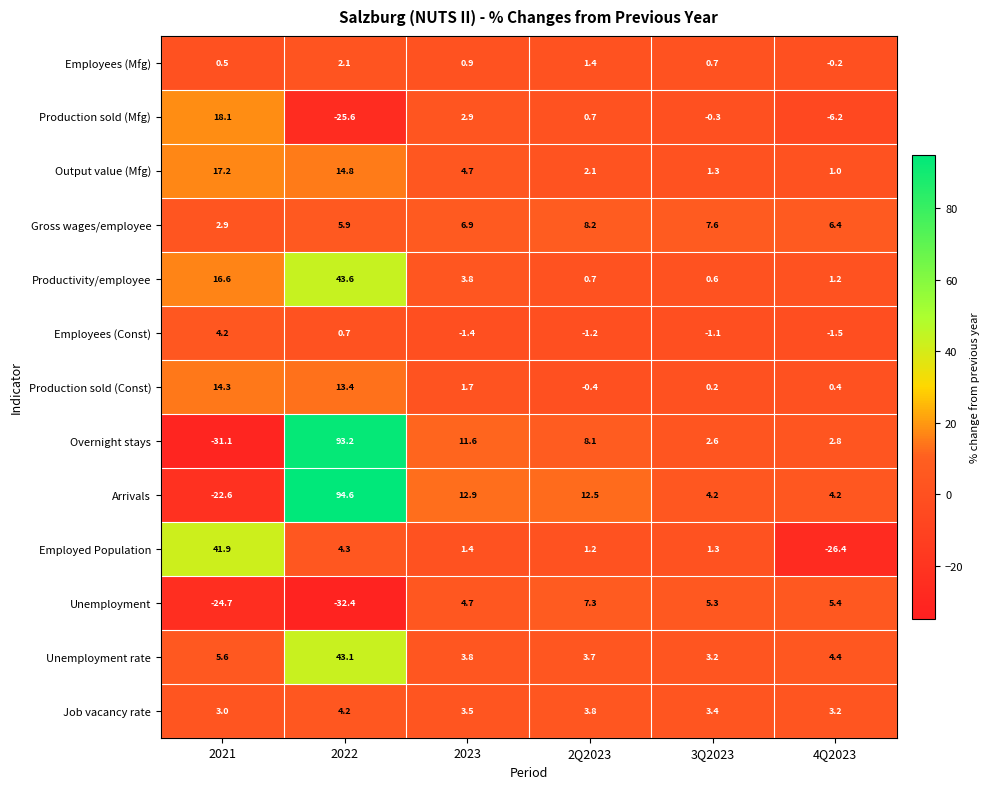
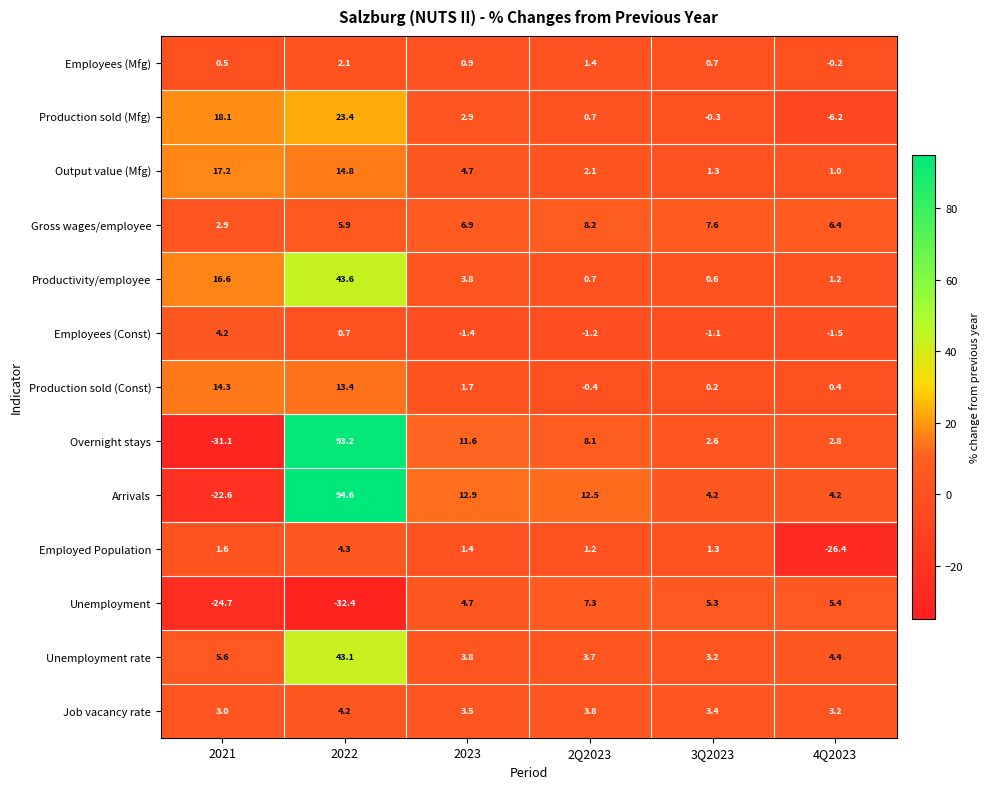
Production sold (Mfg), 2022: -25.6 -> 23.4
Employed Population, 2021: 41.9 -> 1.6
